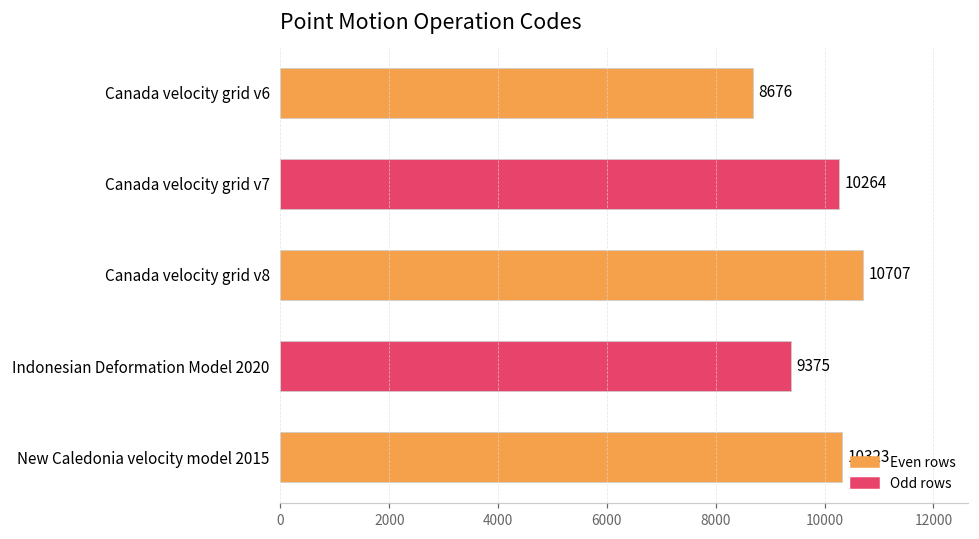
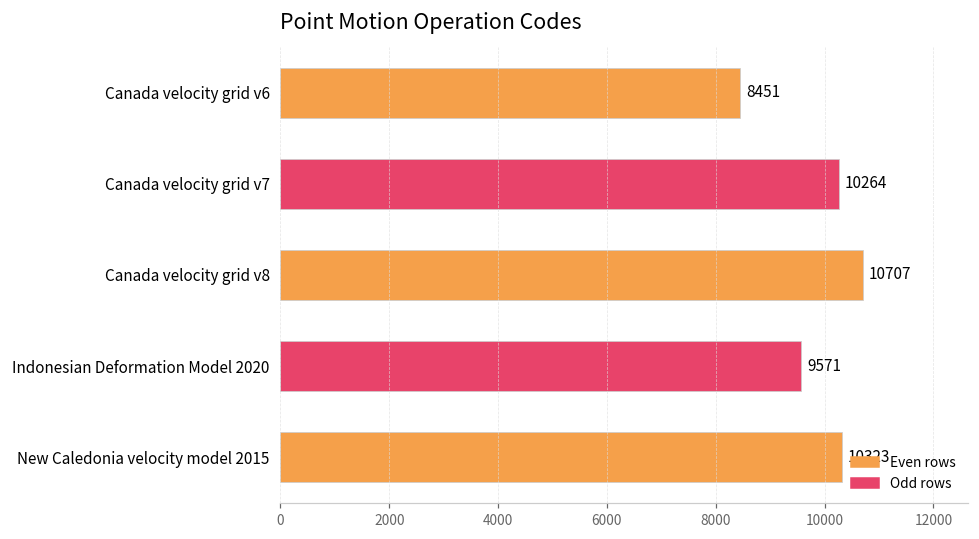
Canada velocity grid v6: 8676 -> 8451
Indonesian Deformation Model 2020: 9375 -> 9571
